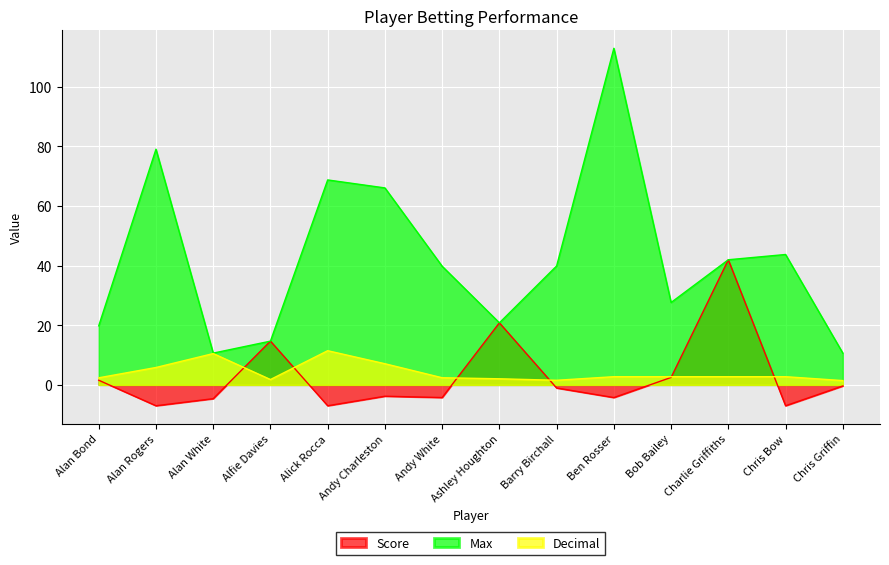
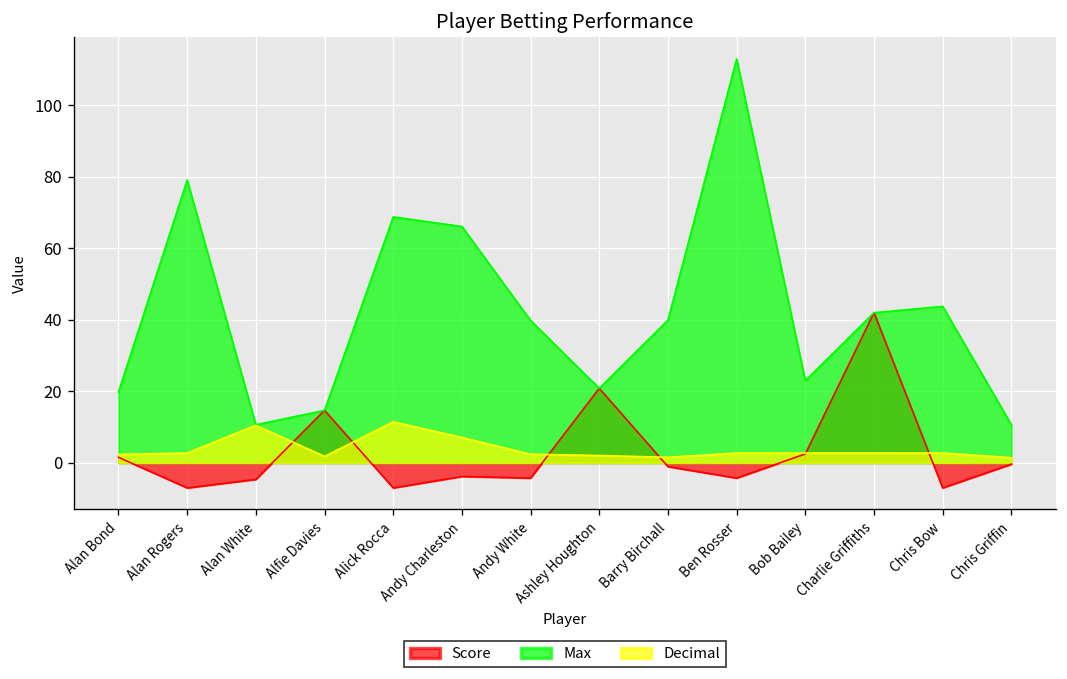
Decimal, Alan Rogers: 6 -> 3
Max, Bob Bailey: 28 -> 23
